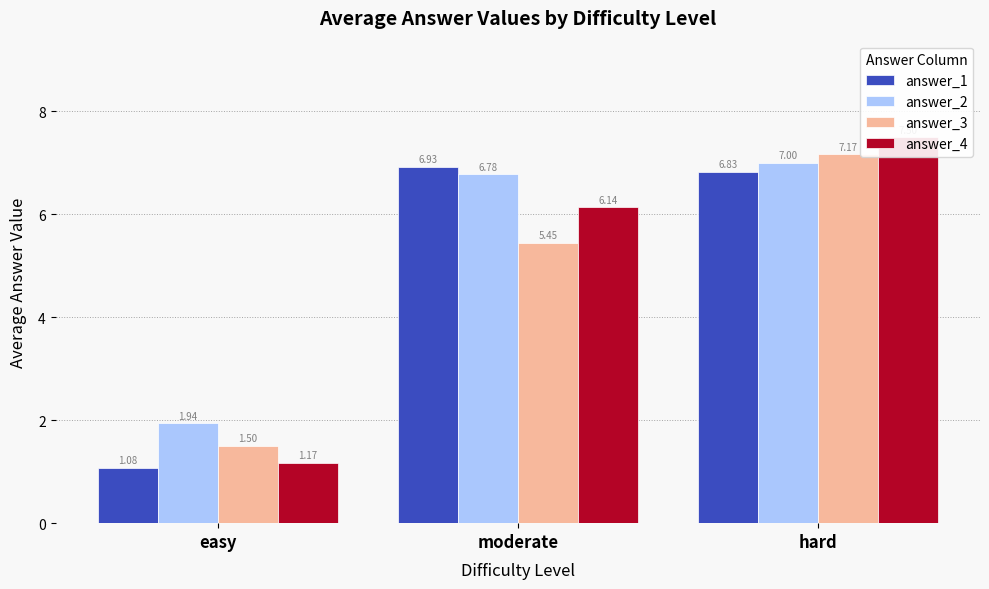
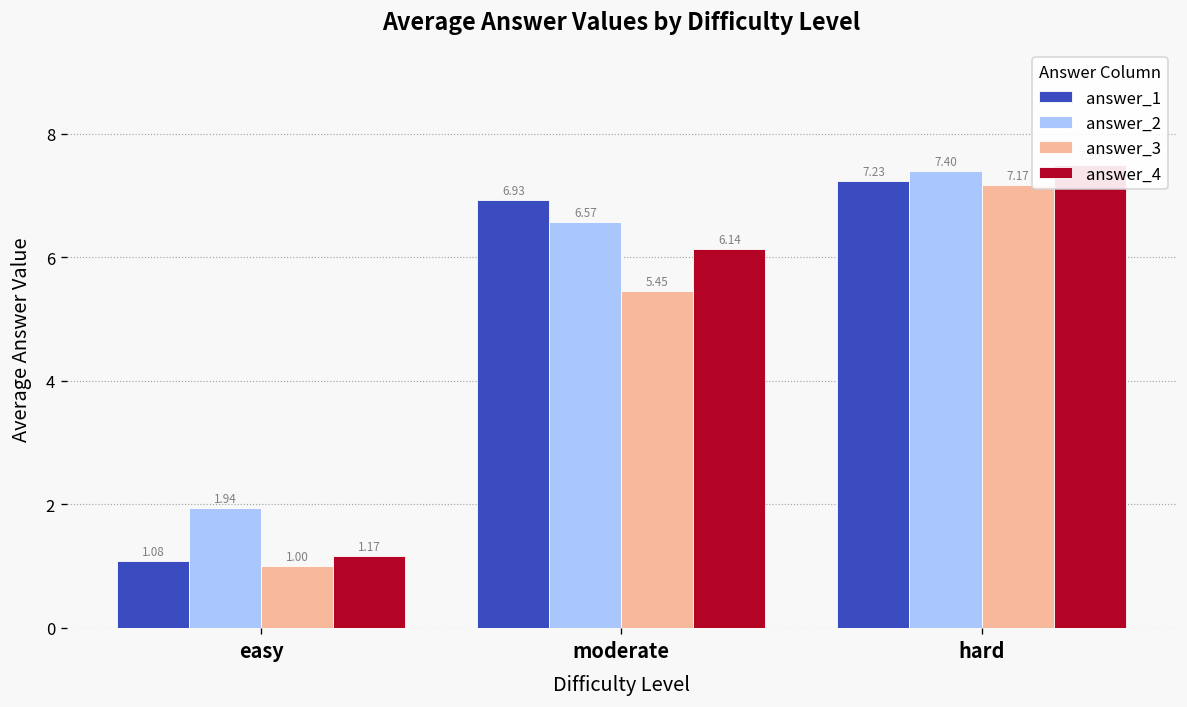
answer_3, easy: 1.50 -> 1.00
answer_2, moderate: 6.78 -> 6.57
answer_1, hard: 6.83 -> 7.23
answer_2, hard: 7.00 -> 7.40
